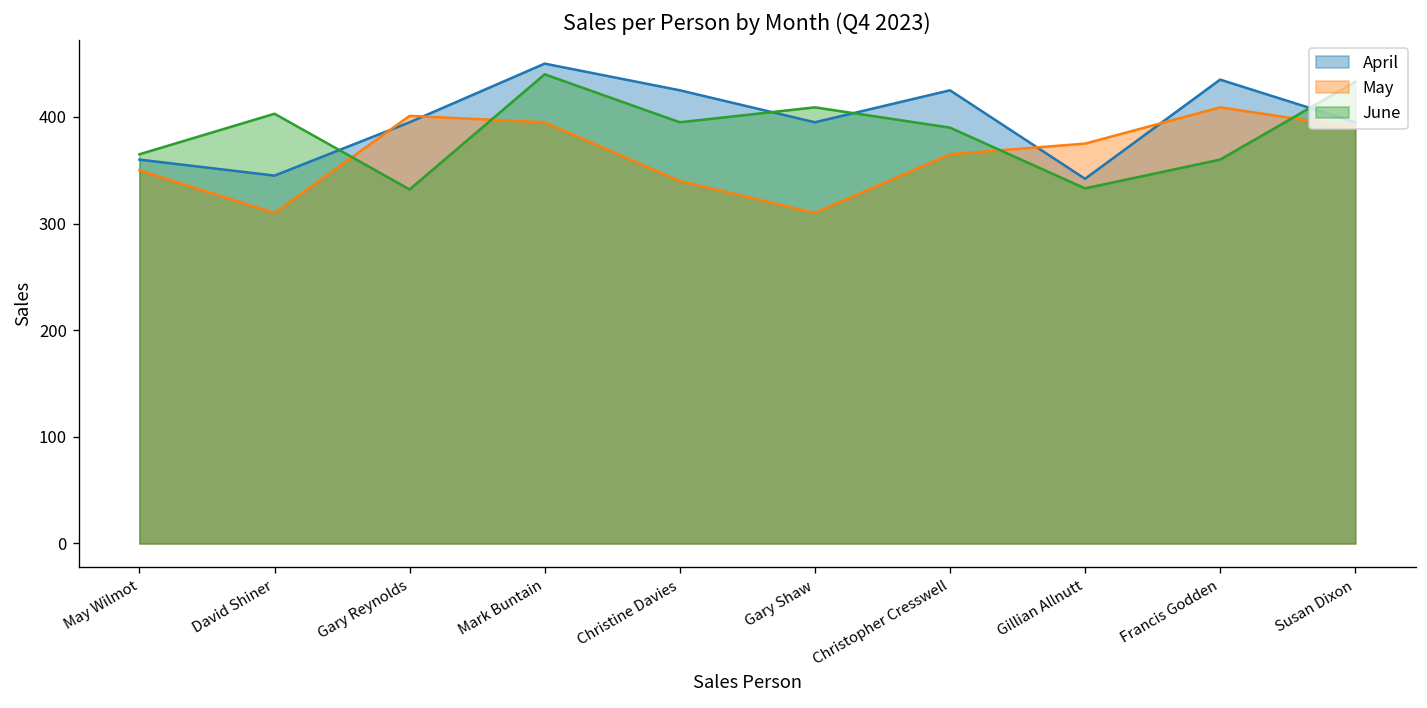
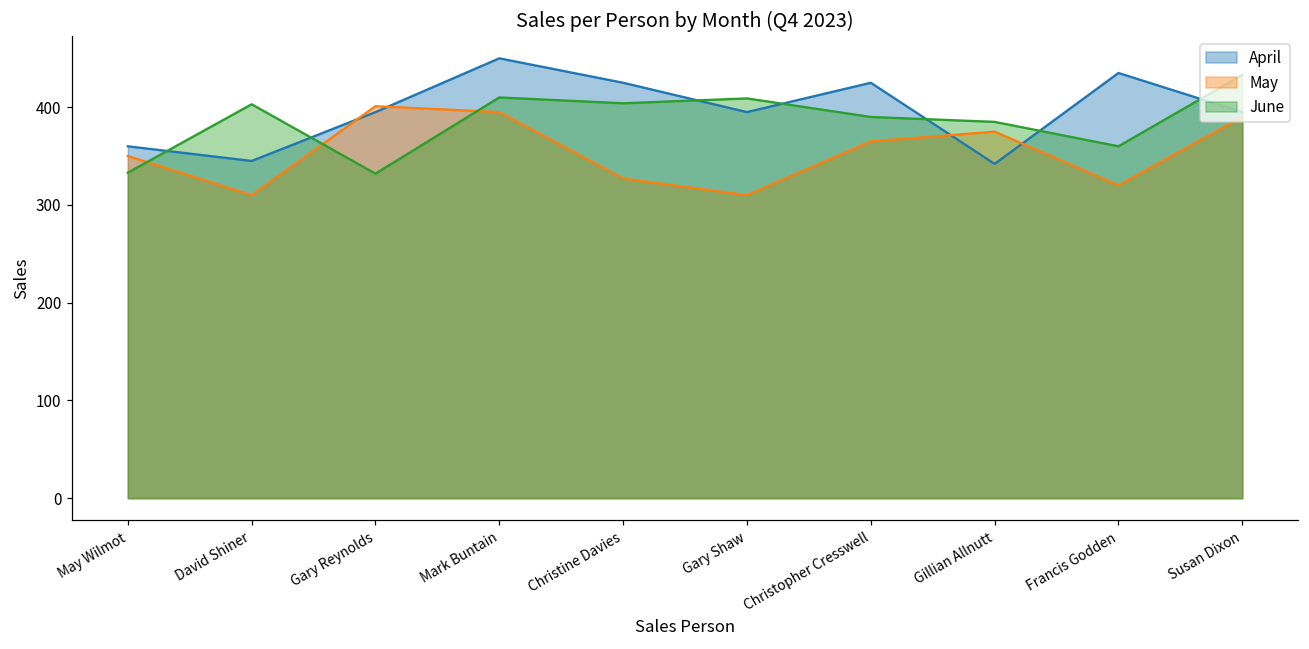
June, May Wilmot: 370 -> 330
June, Mark Buntain: 440 -> 410
May, Christine Davies: 340 -> 330
June, Christine Davies: 395 -> 404
June, Gillian Allnutt: 330 -> 390
May, Francis Godden: 410 -> 320
